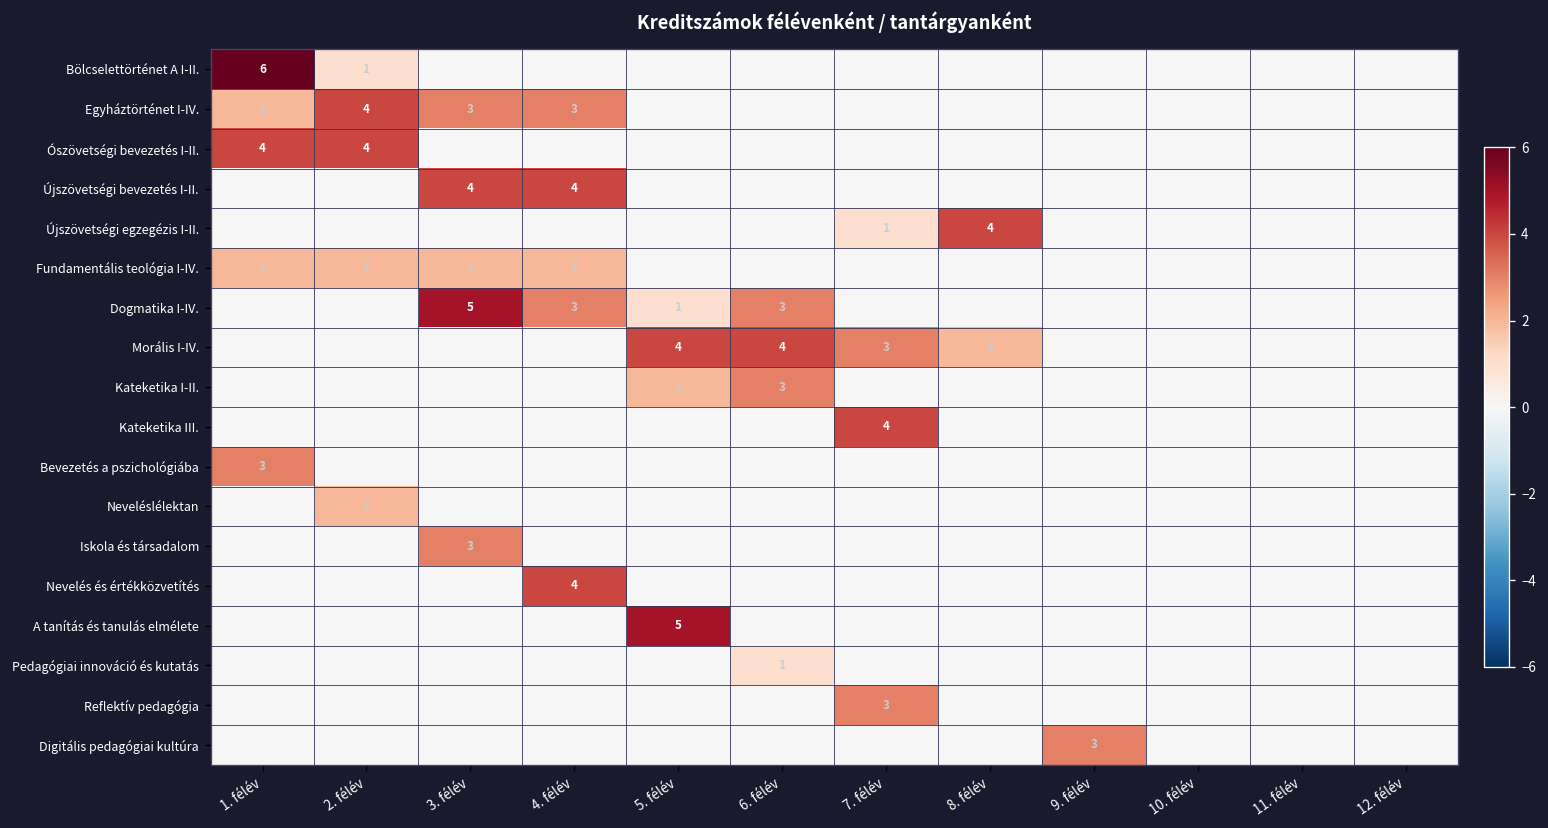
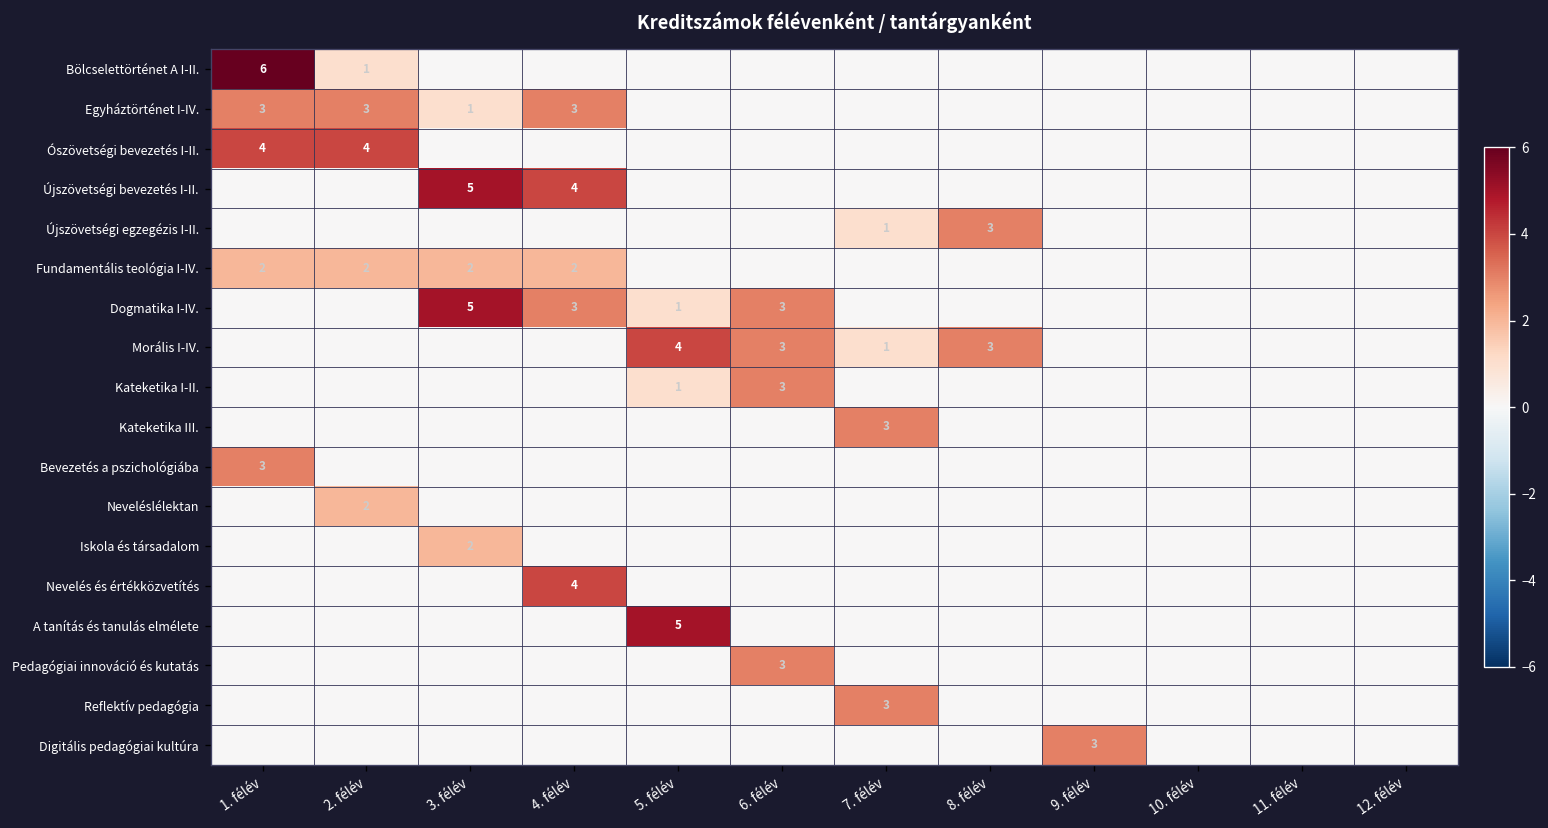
Egyháztörténet I-IV., 1. félév: 2 -> 3
Egyháztörténet I-IV., 2. félév: 4 -> 3
Egyháztörténet I-IV., 3. félév: 3 -> 1
Újszövetségi bevezetés I-II., 3. félév: 4 -> 5
Újszövetségi egzegézis I-II., 8. félév: 4 -> 3
Morális I-IV., 6. félév: 4 -> 3
Morális I-IV., 7. félév: 3 -> 1
Morális I-IV., 8. félév: 2 -> 3
Kateketika I-II., 5. félév: 2 -> 1
Kateketika III., 7. félév: 4 -> 3
Iskola és társadalom, 3. félév: 3 -> 2
Pedagógiai innováció és kutatás, 6. félév: 1 -> 3
